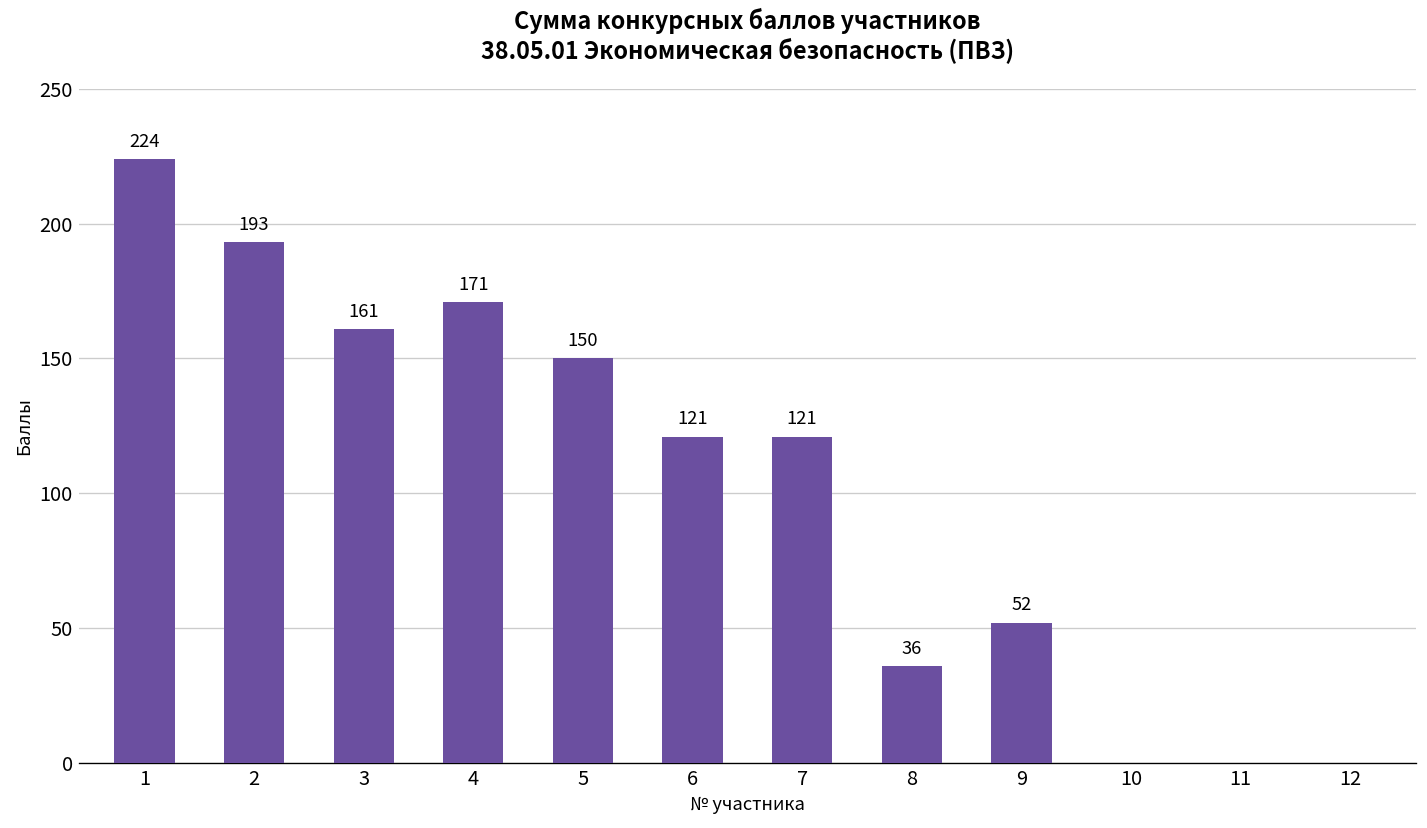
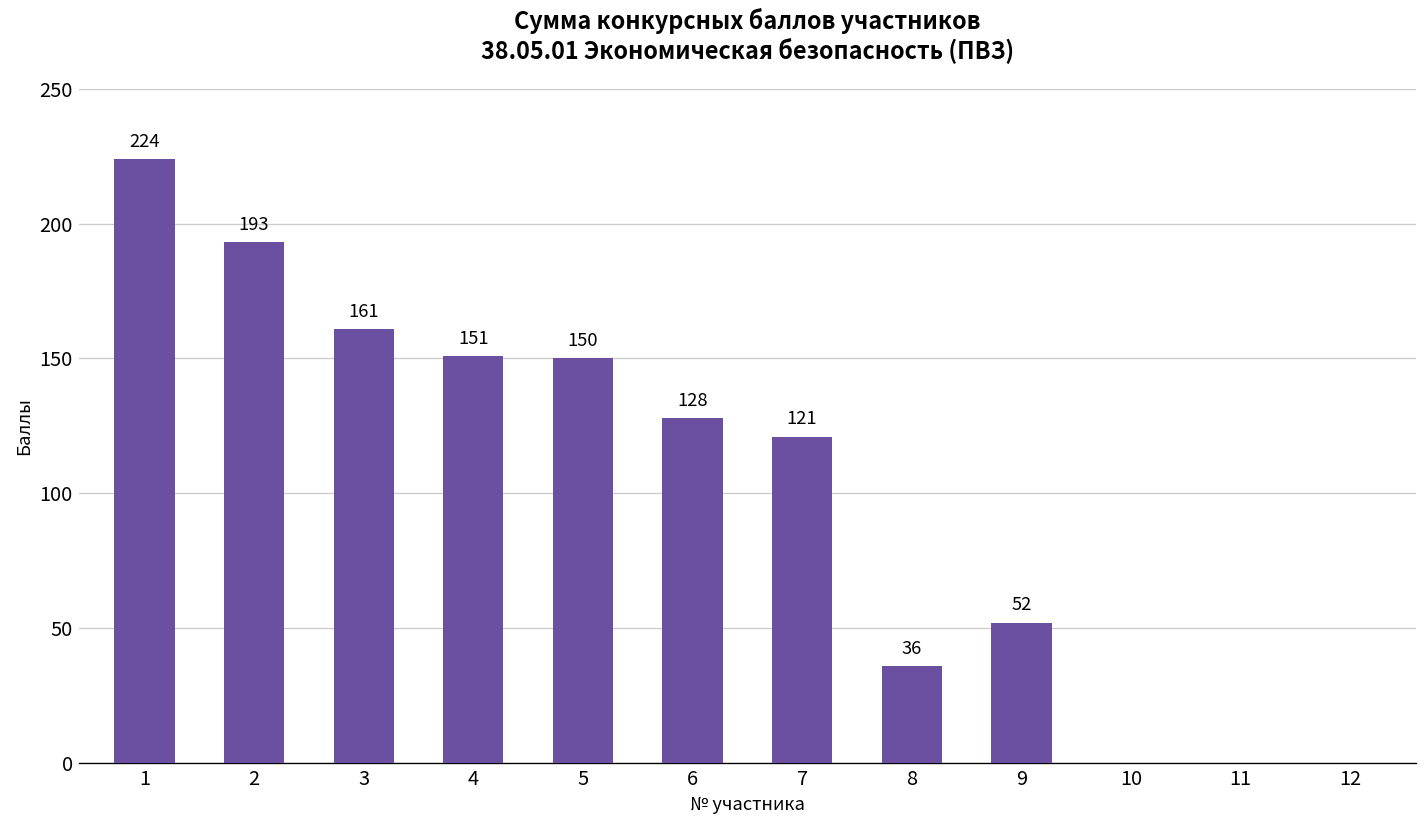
4: 171 -> 151
6: 121 -> 128
